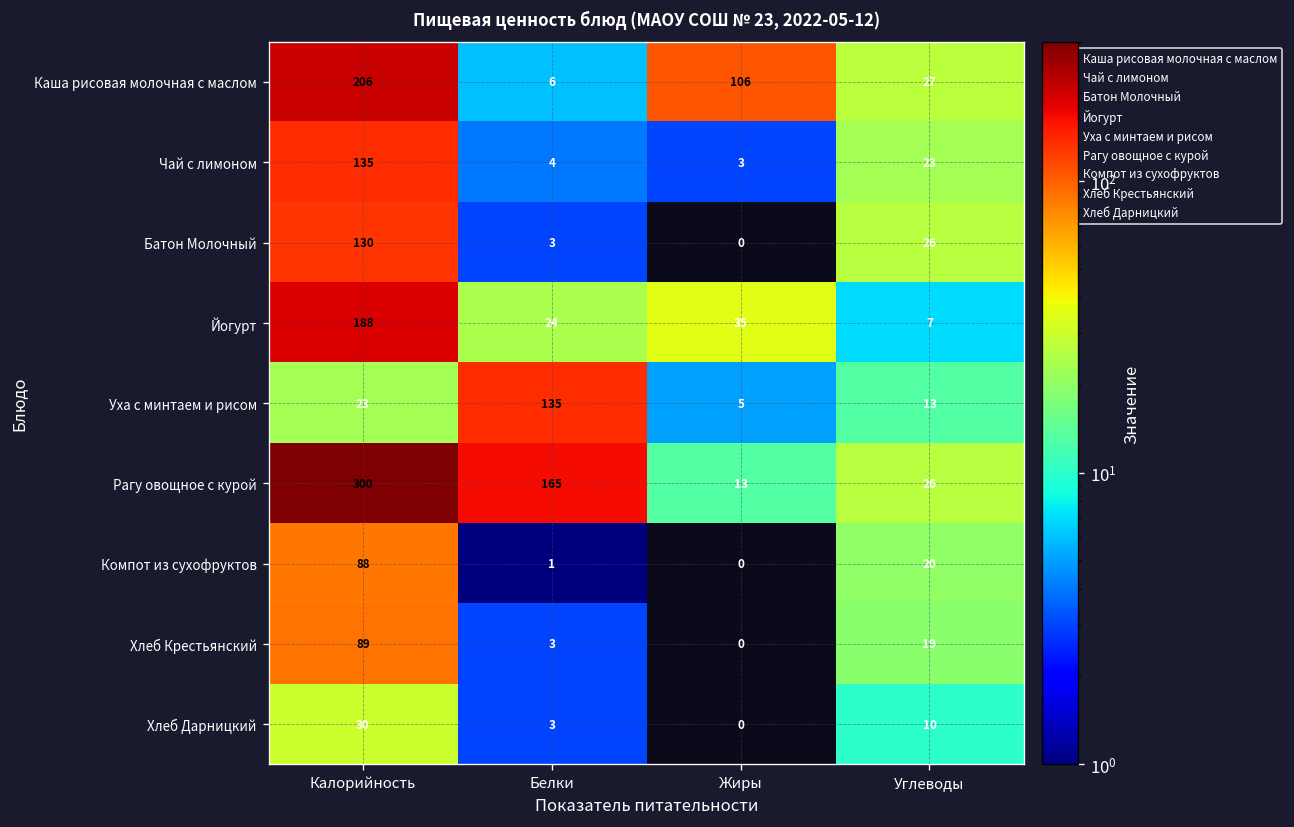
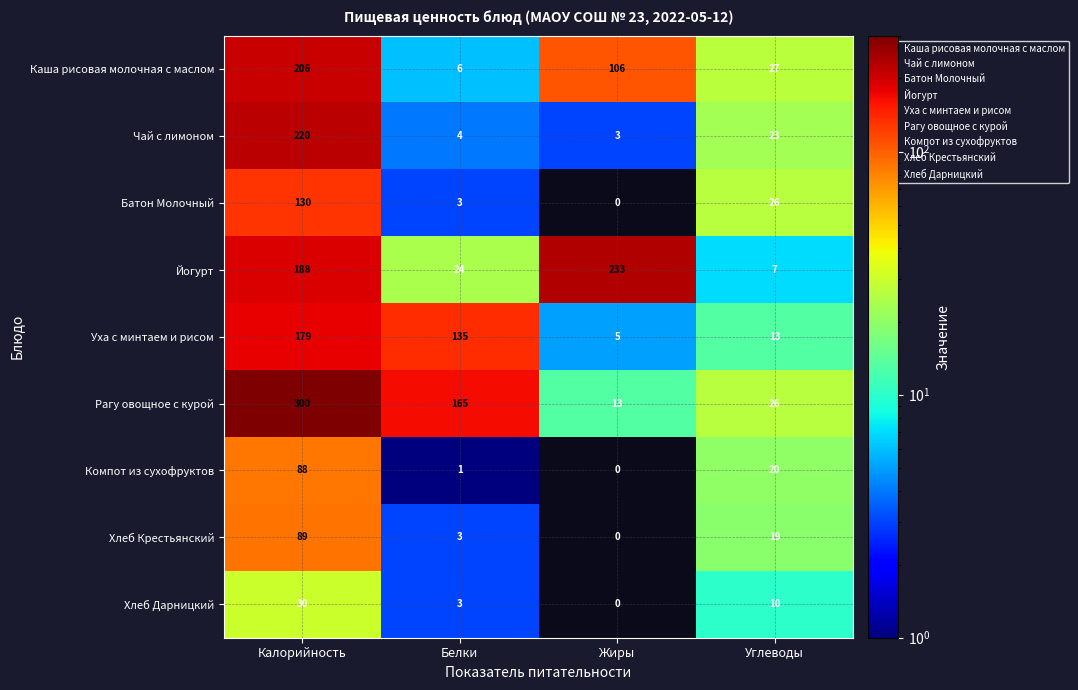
Чай с лимоном, Калорийность: 135 -> 220
Йогурт, Жиры: 35 -> 233
Уха с минтаем и рисом, Калорийность: 23 -> 179
